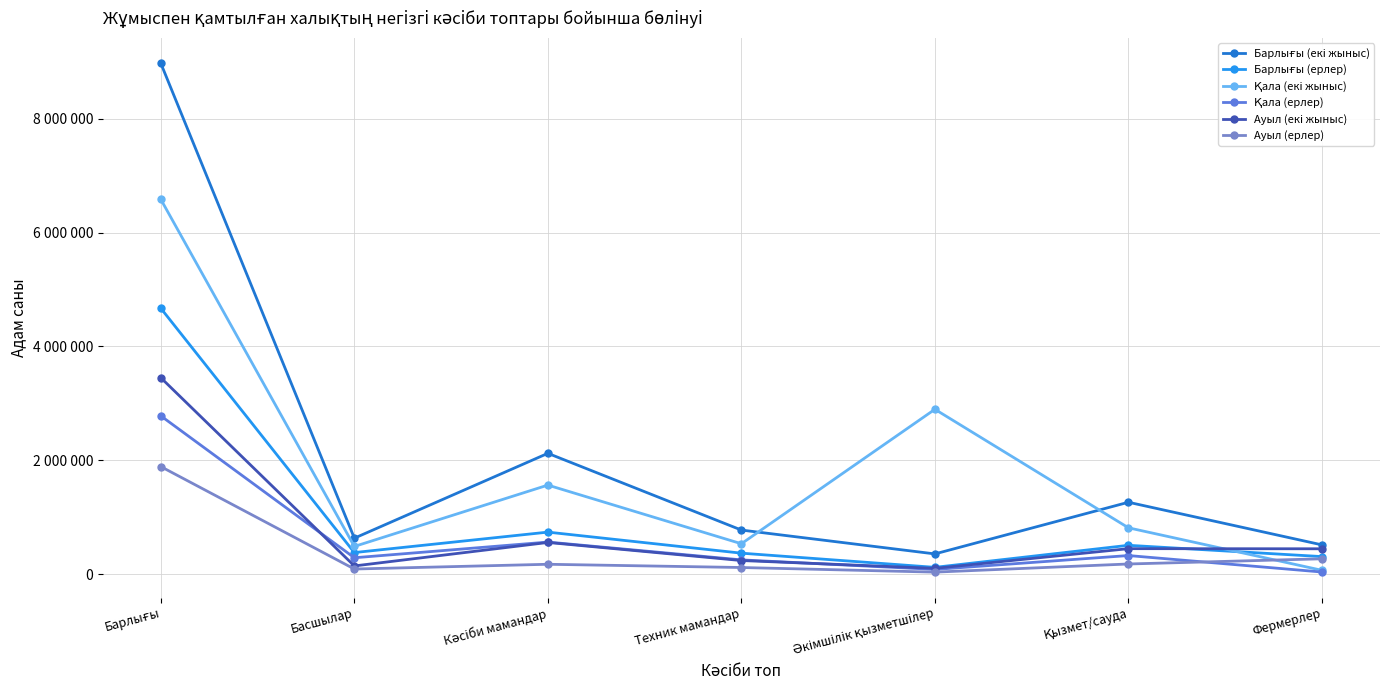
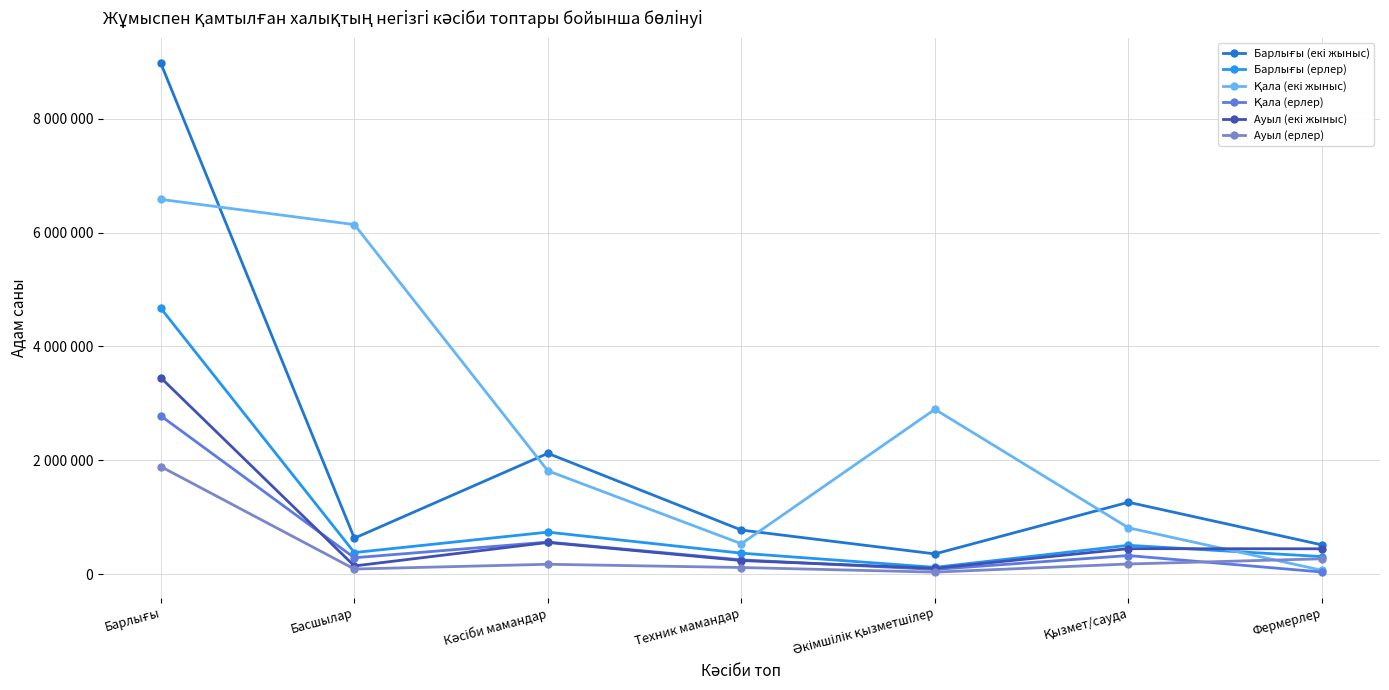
Қала (екі жыныс), Басшылар: 500000 -> 6100000
Қала (екі жыныс), Кәсіби мамандар: 1600000 -> 1800000
